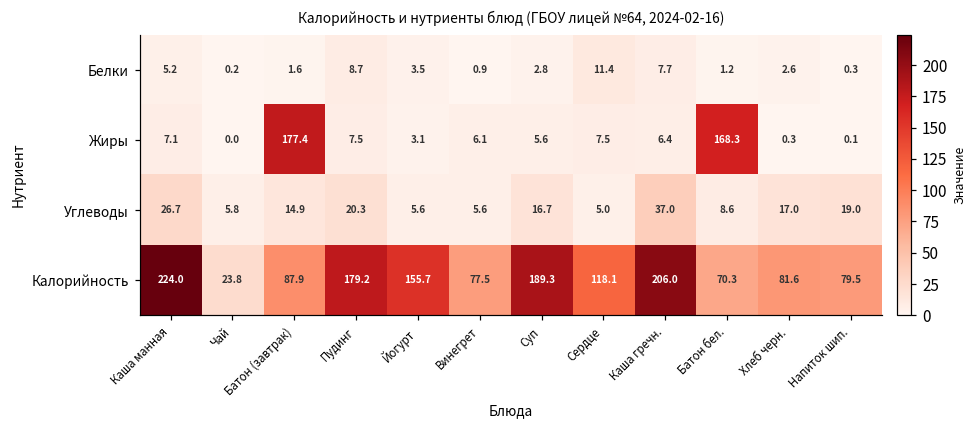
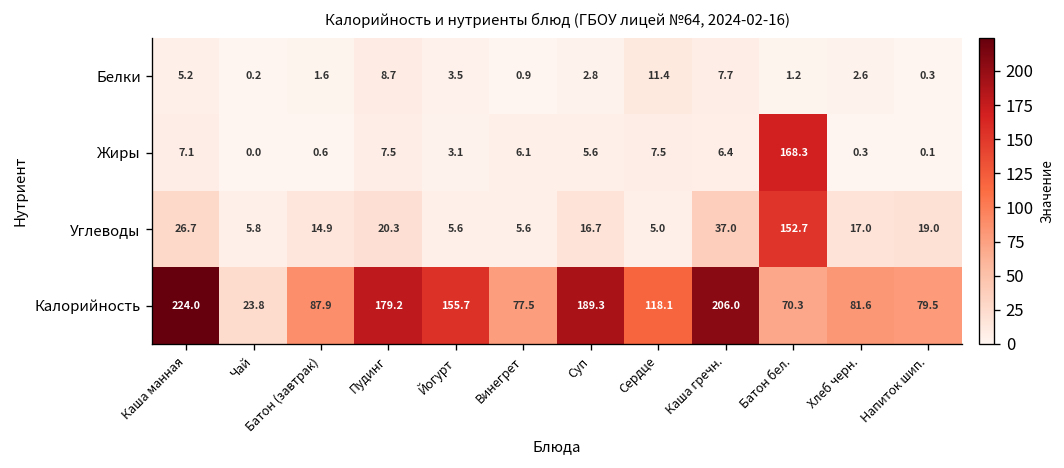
Жиры, Батон (завтрак): 177.4 -> 0.6
Углеводы, Батон бел.: 8.6 -> 152.7
